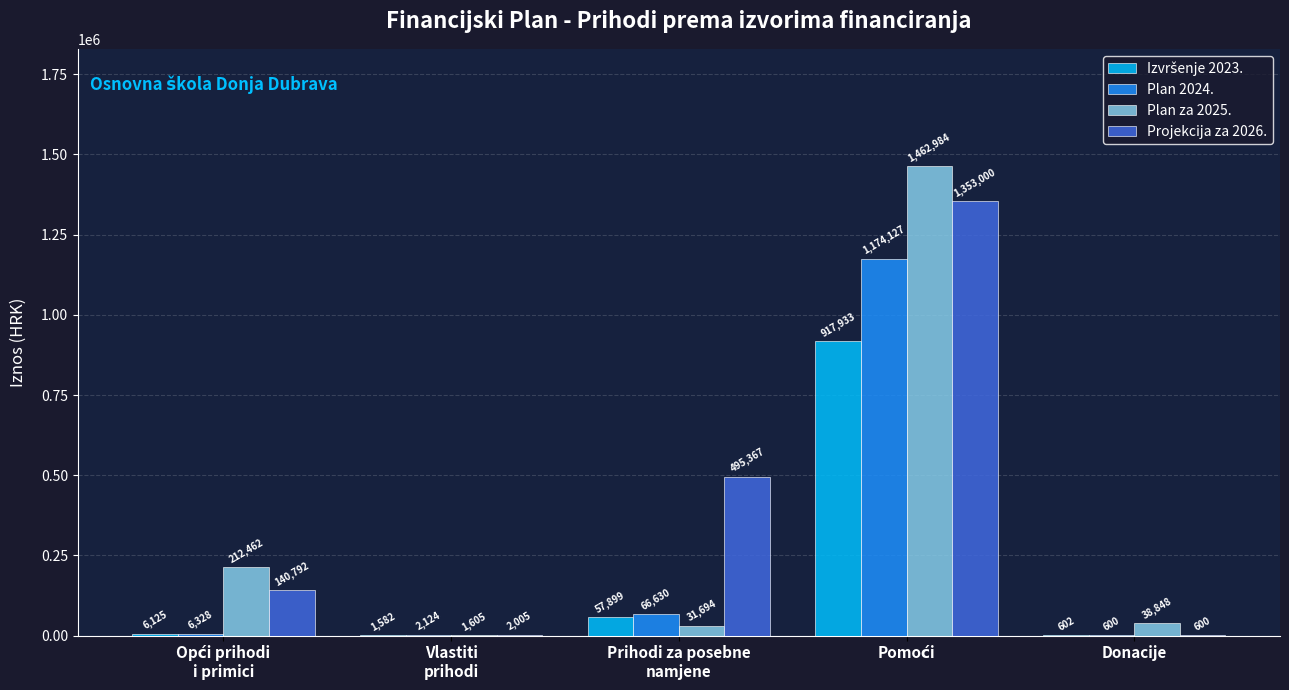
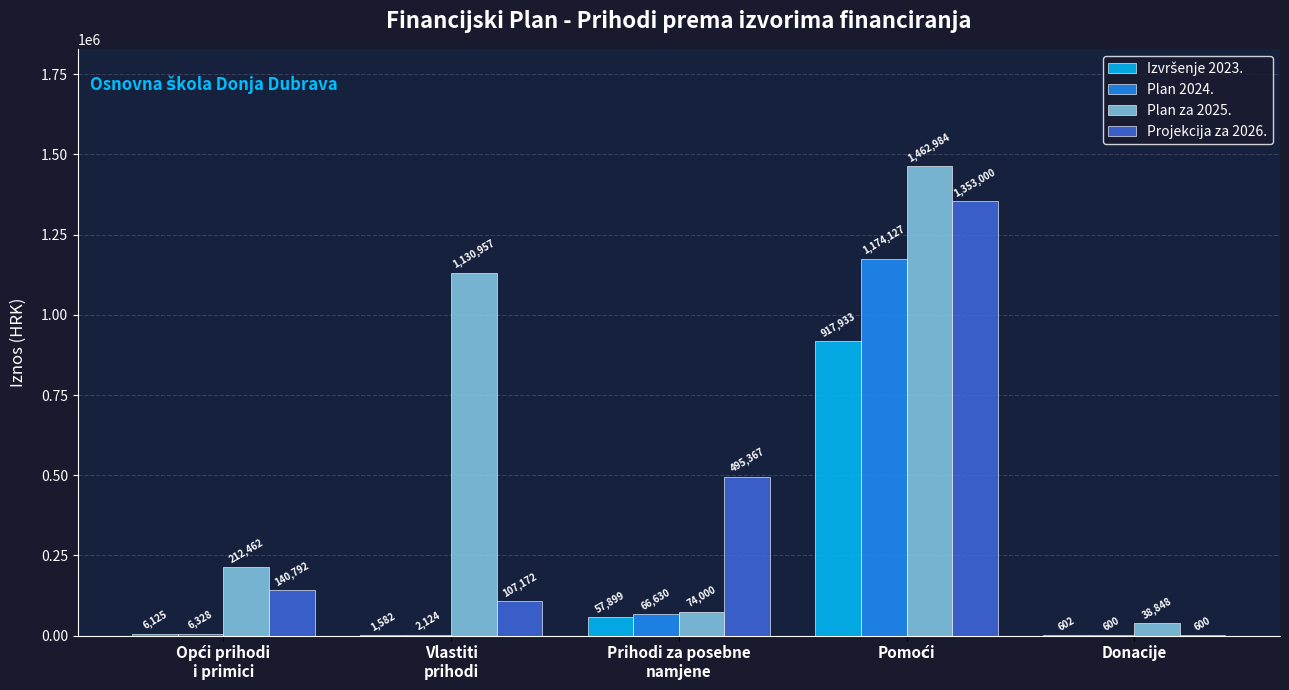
Plan za 2025., Vlastiti prihodi: 1,605 -> 1,130,957
Projekcija za 2026., Vlastiti prihodi: 2,005 -> 107,172
Plan za 2025., Prihodi za posebne namjene: 31,694 -> 74,000
